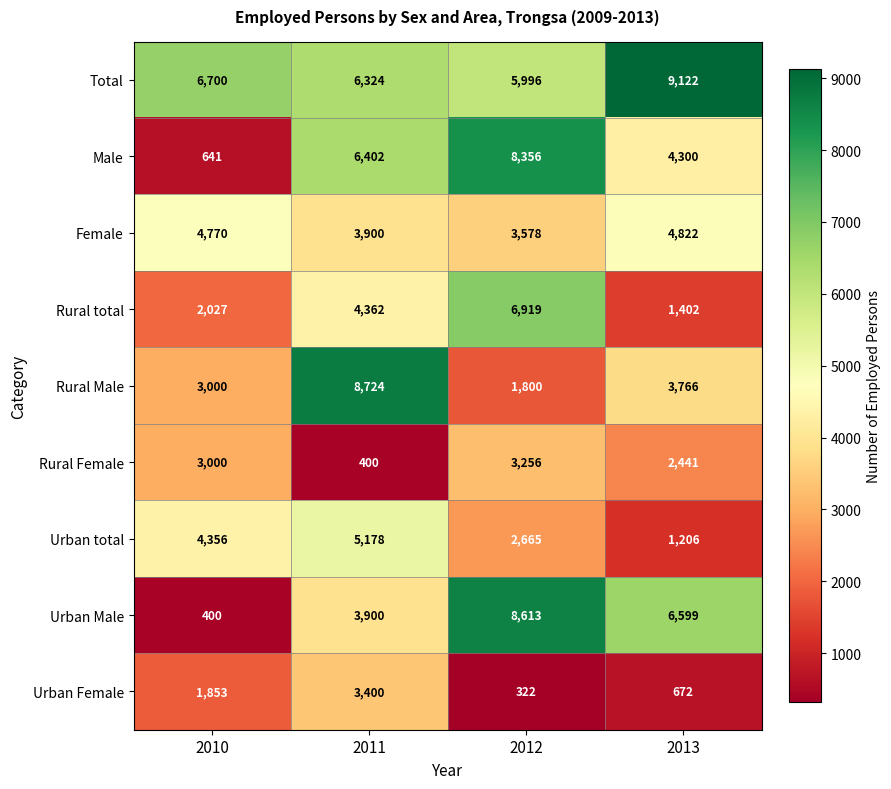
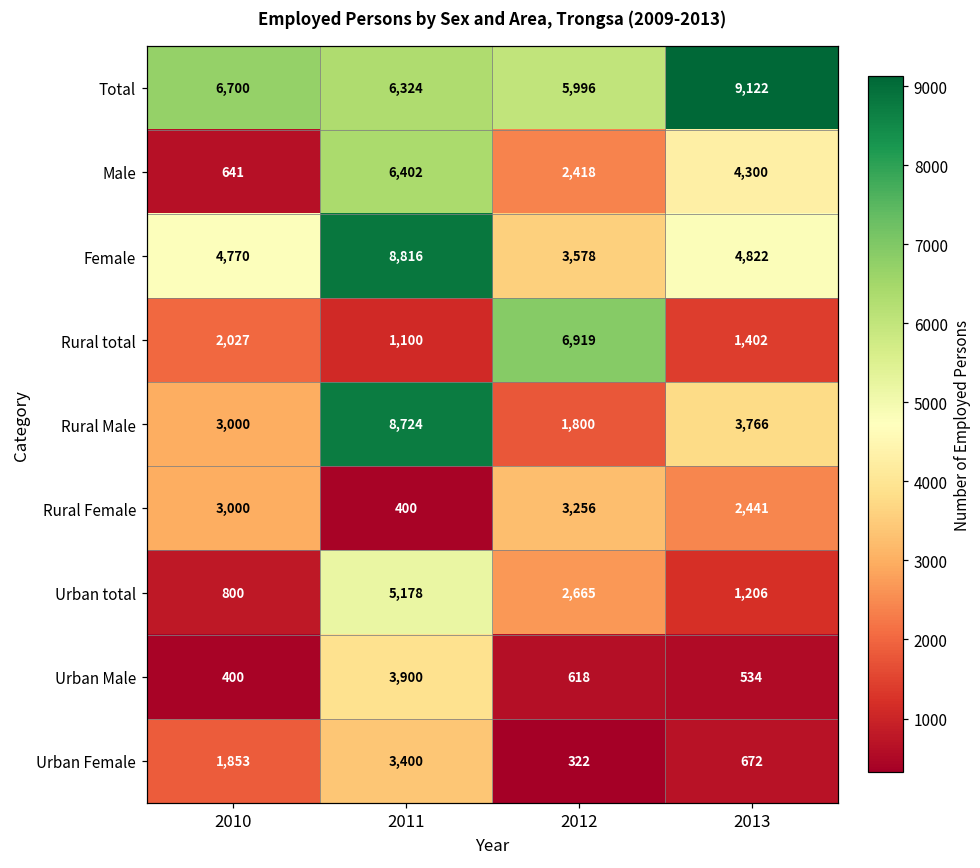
Male, 2012: 8,356 -> 2,418
Female, 2011: 3,900 -> 8,816
Rural total, 2011: 4,362 -> 1,100
Urban total, 2010: 4,356 -> 800
Urban Male, 2012: 8,613 -> 618
Urban Male, 2013: 6,599 -> 534
